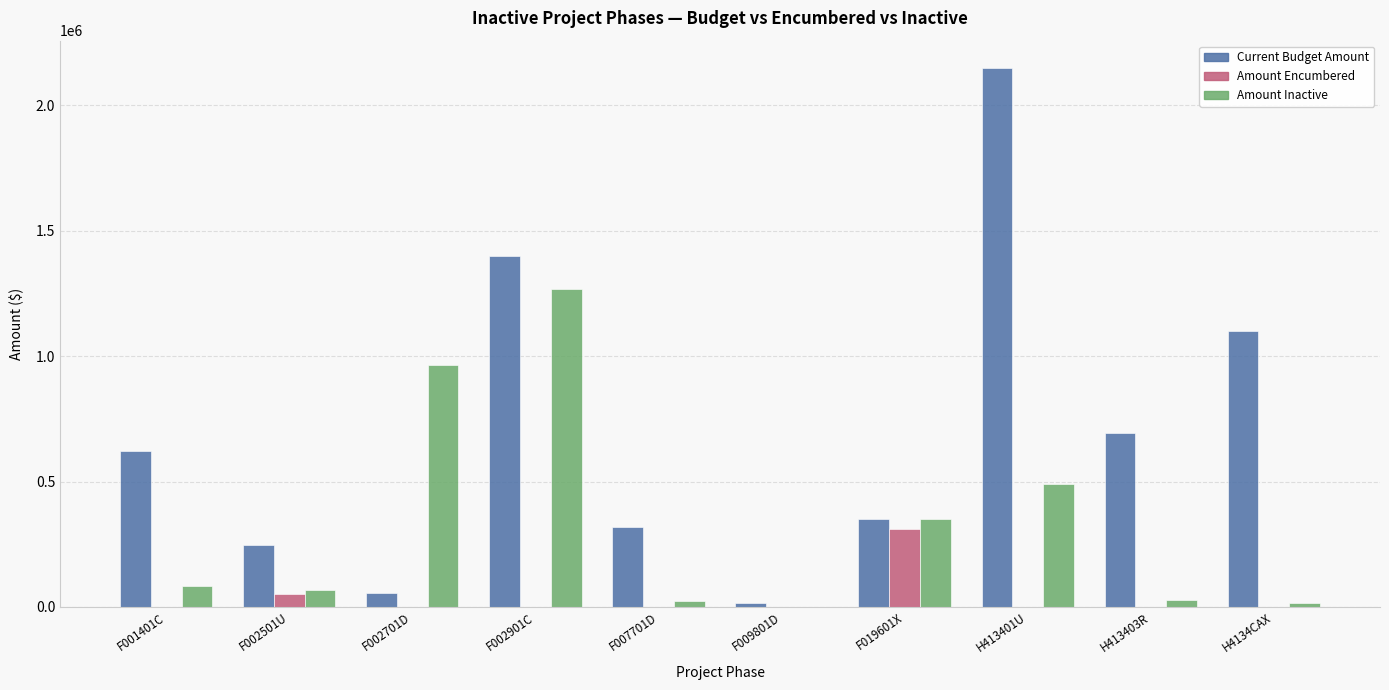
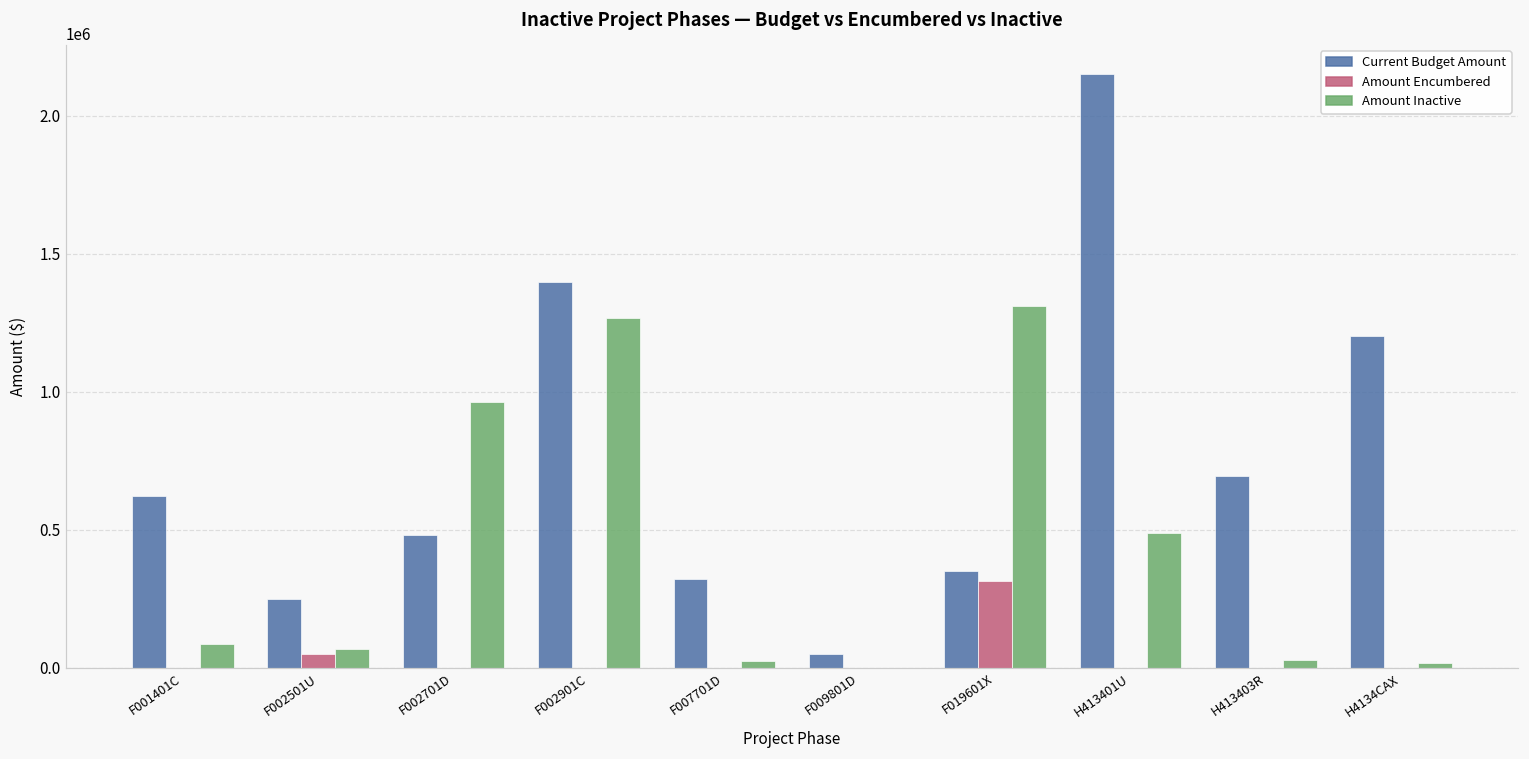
Current Budget Amount, F002701D: 60000 -> 480000
Current Budget Amount, F009801D: 20000 -> 50000
Amount Inactive, F019601X: 350000 -> 1310000
Current Budget Amount, H4134CAX: 1100000 -> 1200000
